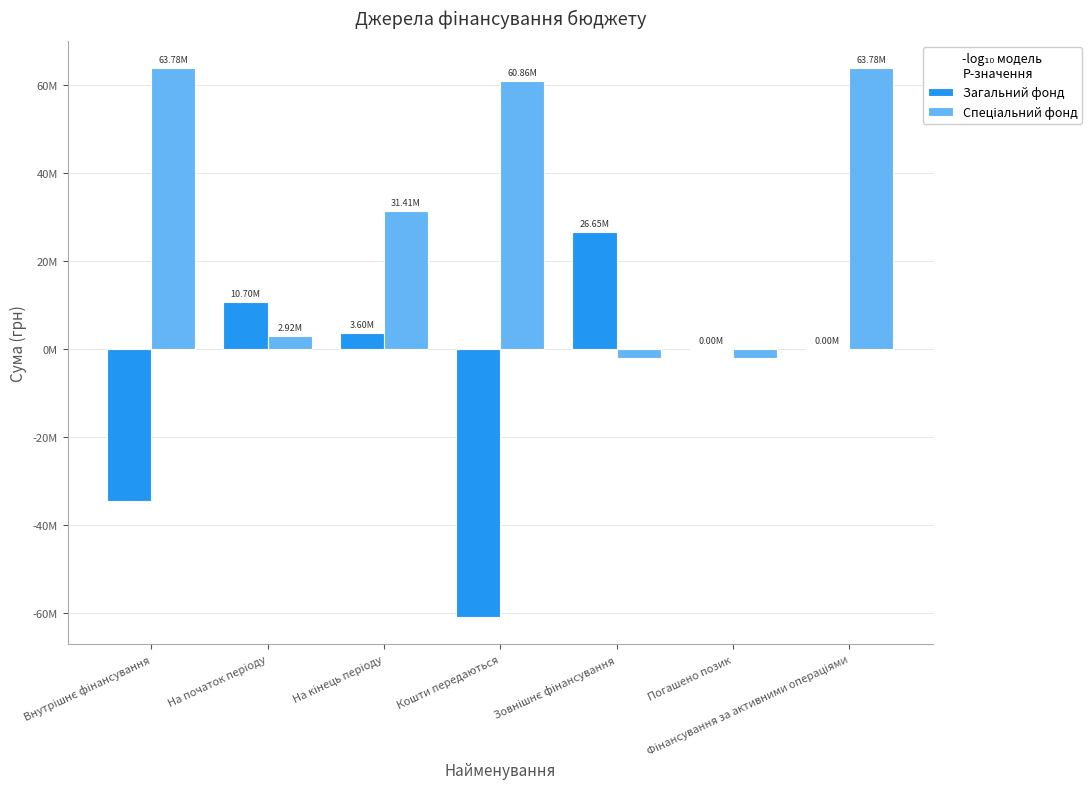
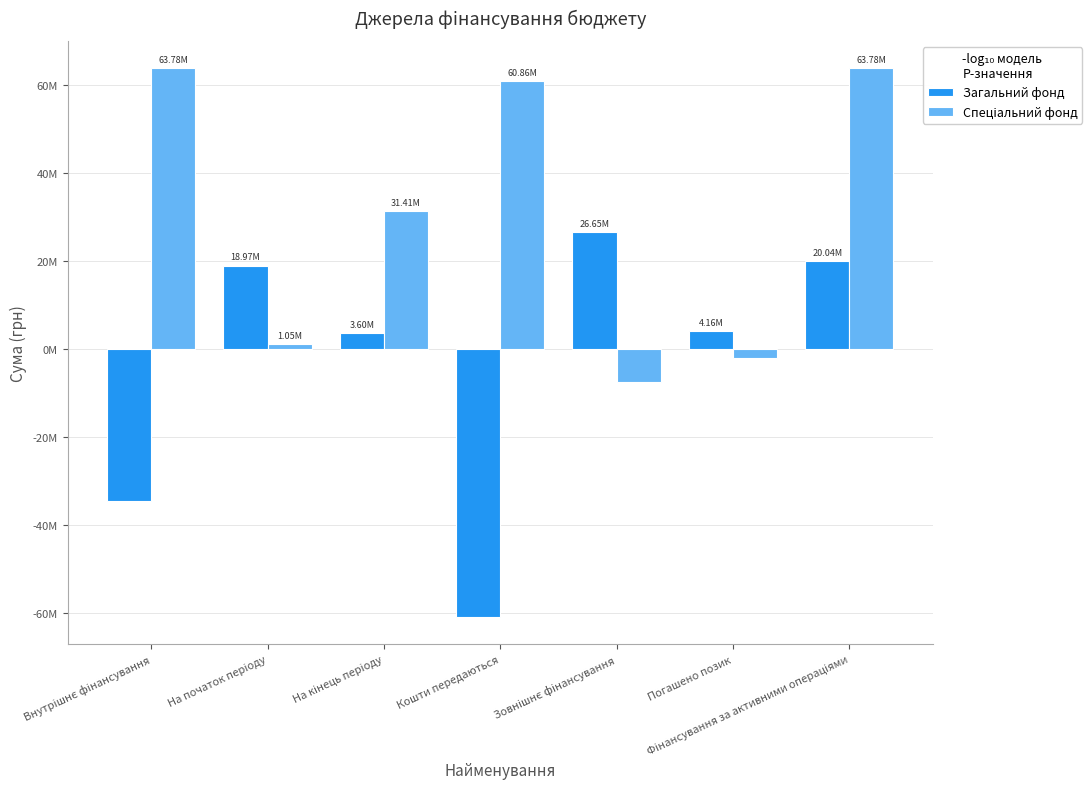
Загальний фонд, На початок періоду: 10.70M -> 18.97M
Спеціальний фонд, На початок періоду: 2.92M -> 1.05M
Спеціальний фонд, Зовнішнє фінансування: -2000000 -> -7000000
Загальний фонд, Погашено позик: 0.00M -> 4.16M
Загальний фонд, Фінансування за активними операціями: 0.00M -> 20.04M
